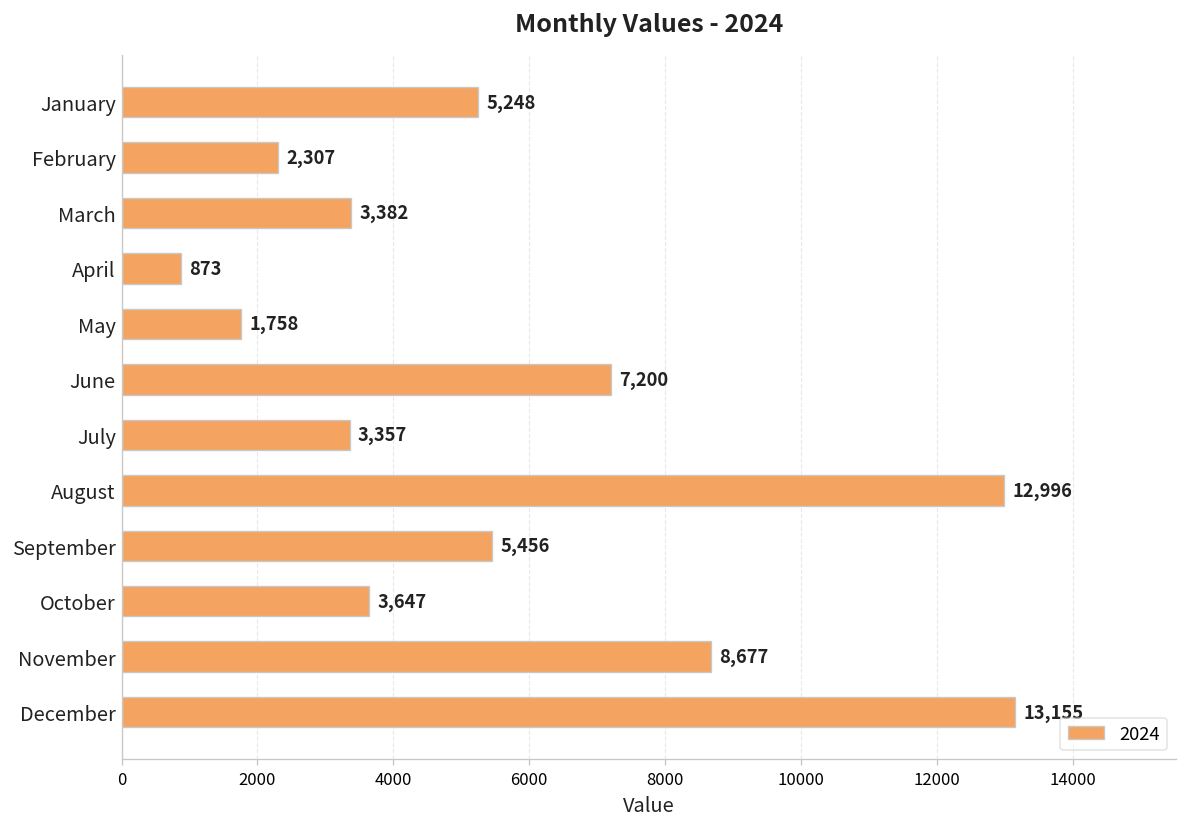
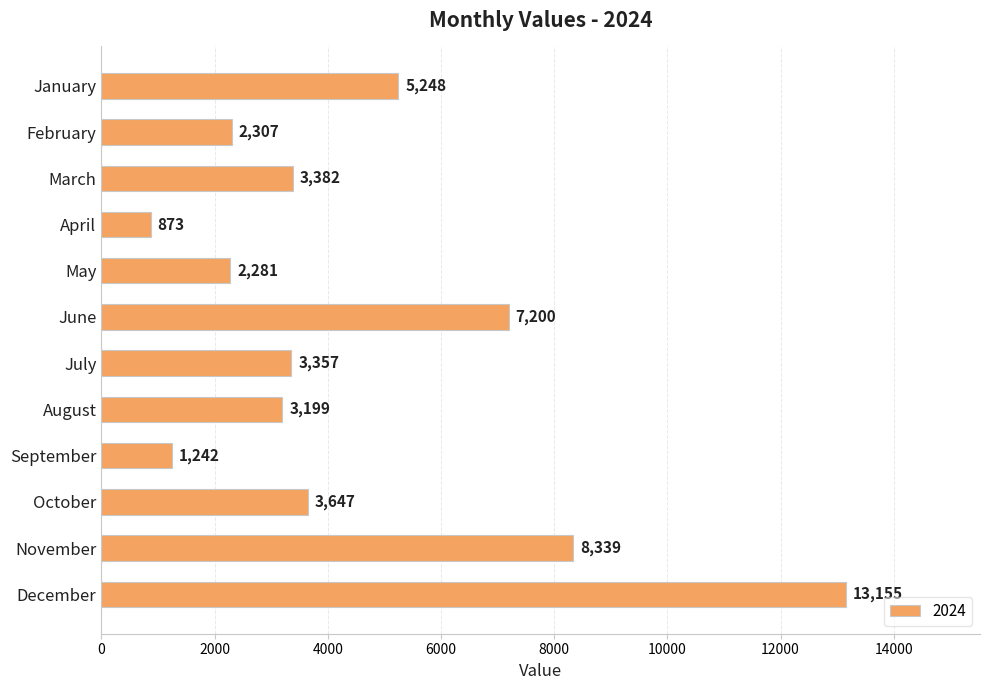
May: 1,758 -> 2,281
August: 12,996 -> 3,199
September: 5,456 -> 1,242
November: 8,677 -> 8,339
